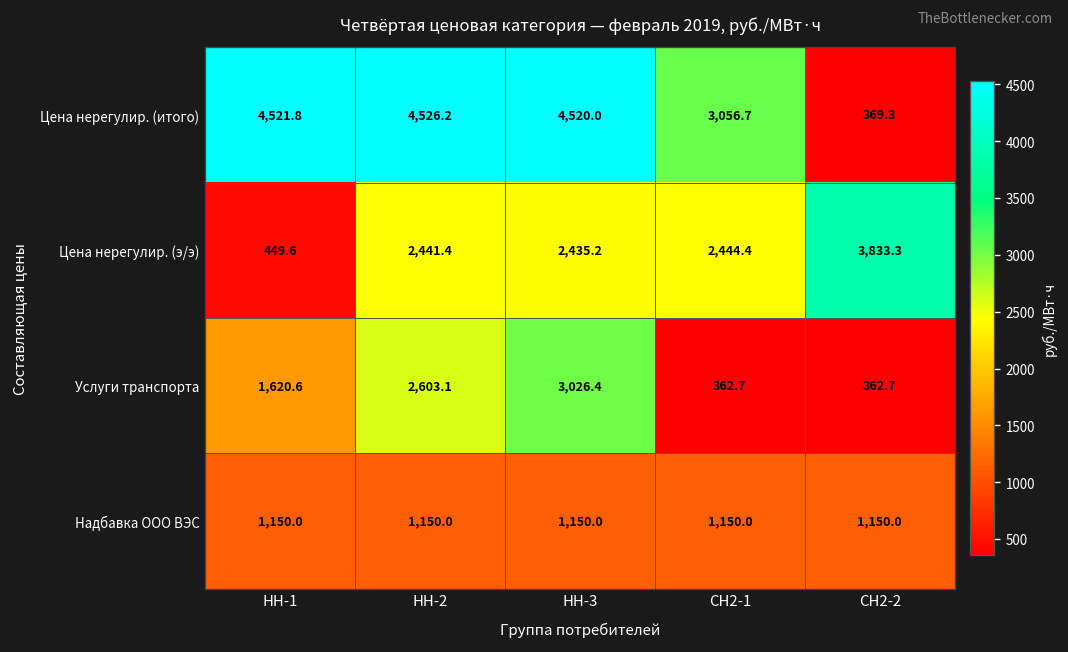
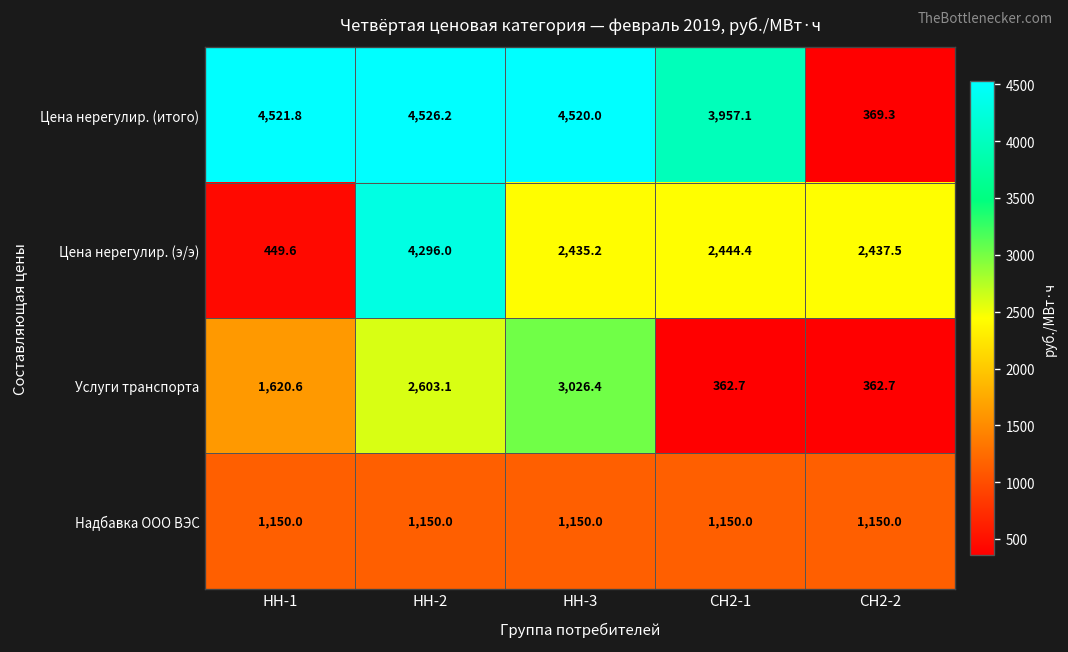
Цена нерегулир. (итого), СН2-1: 3,056.7 -> 3,957.1
Цена нерегулир. (э/э), НН-2: 2,441.4 -> 4,296.0
Цена нерегулир. (э/э), СН2-2: 3,833.3 -> 2,437.5
